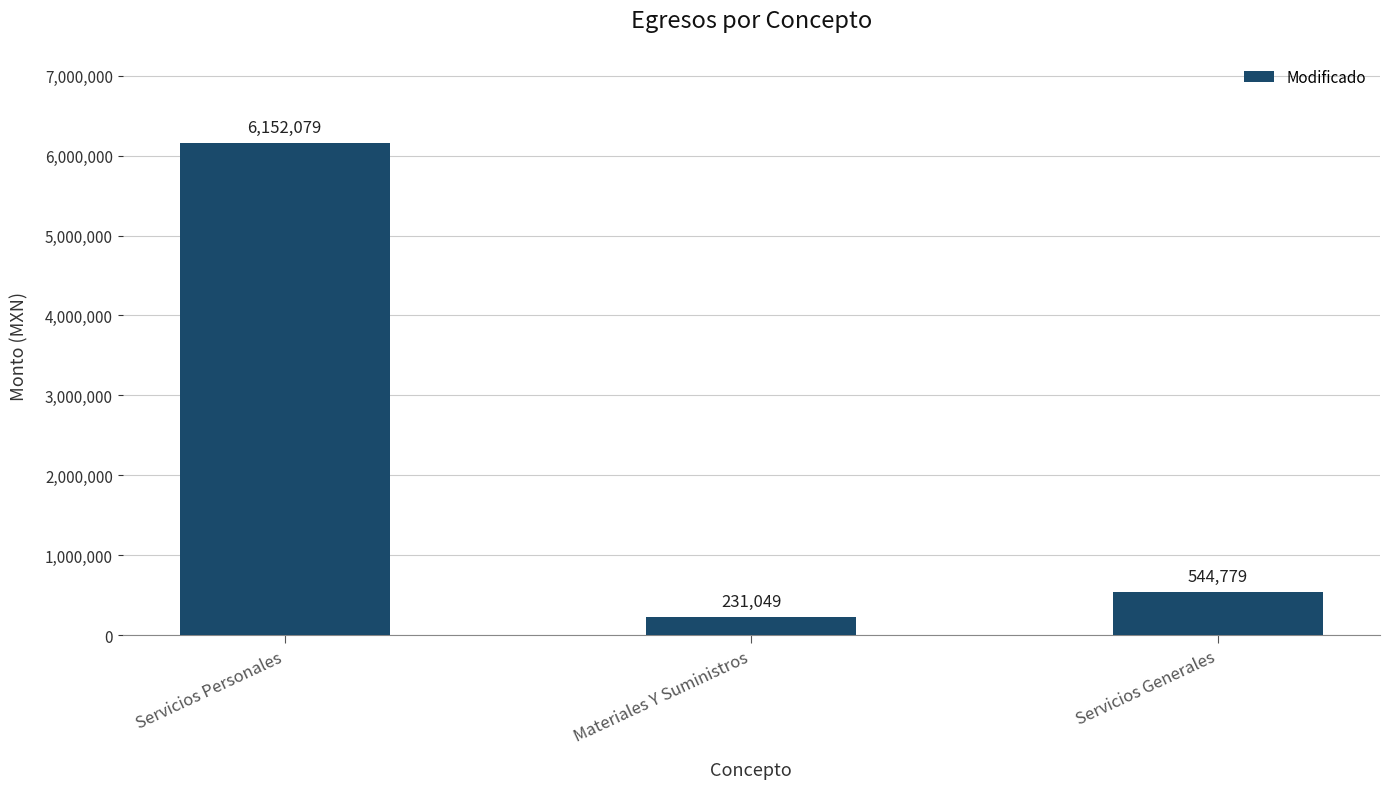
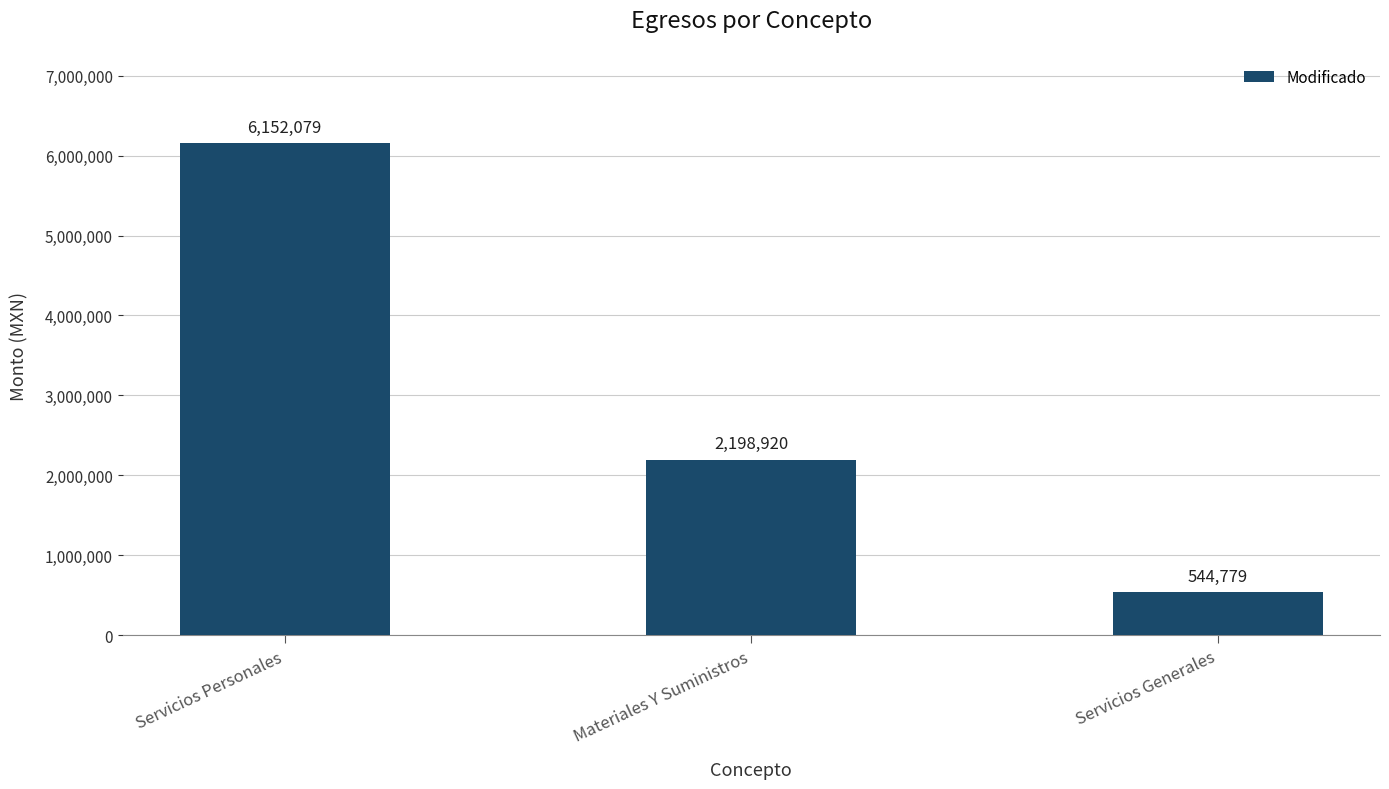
Materiales Y Suministros: 231,049 -> 2,198,920
